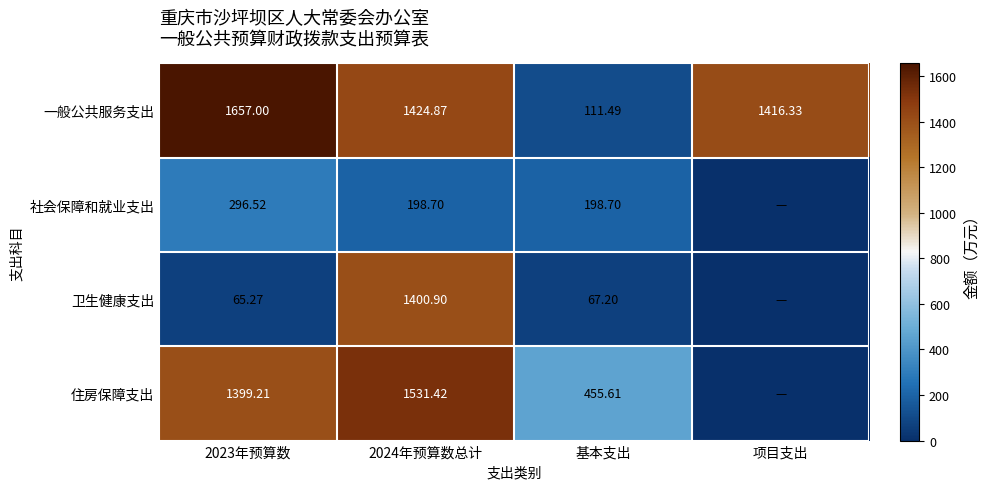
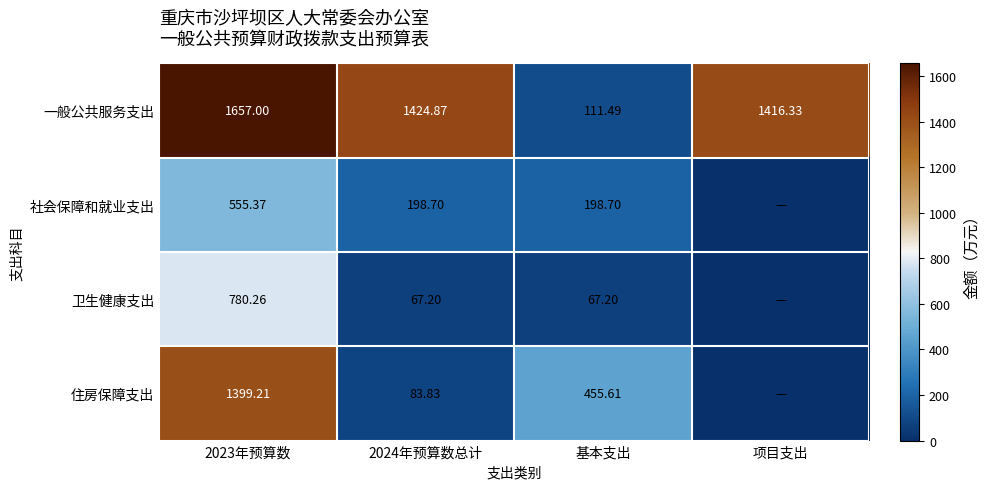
社会保障和就业支出, 2023年预算数: 296.52 -> 555.37
卫生健康支出, 2023年预算数: 65.27 -> 780.26
卫生健康支出, 2024年预算数总计: 1400.90 -> 67.20
住房保障支出, 2024年预算数总计: 1531.42 -> 83.83
